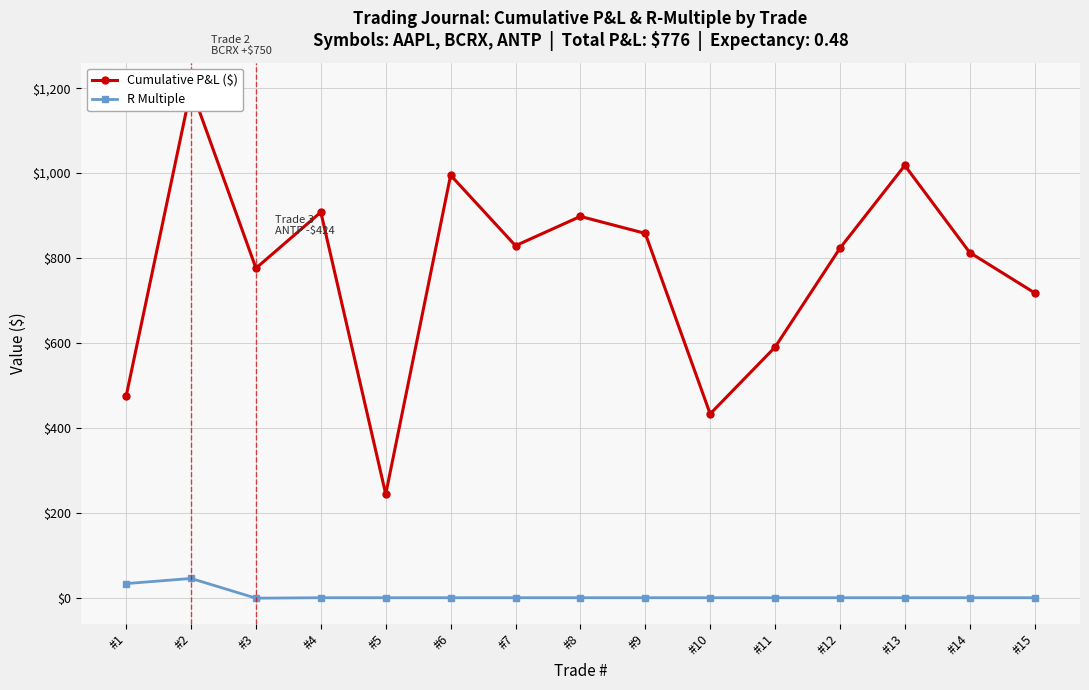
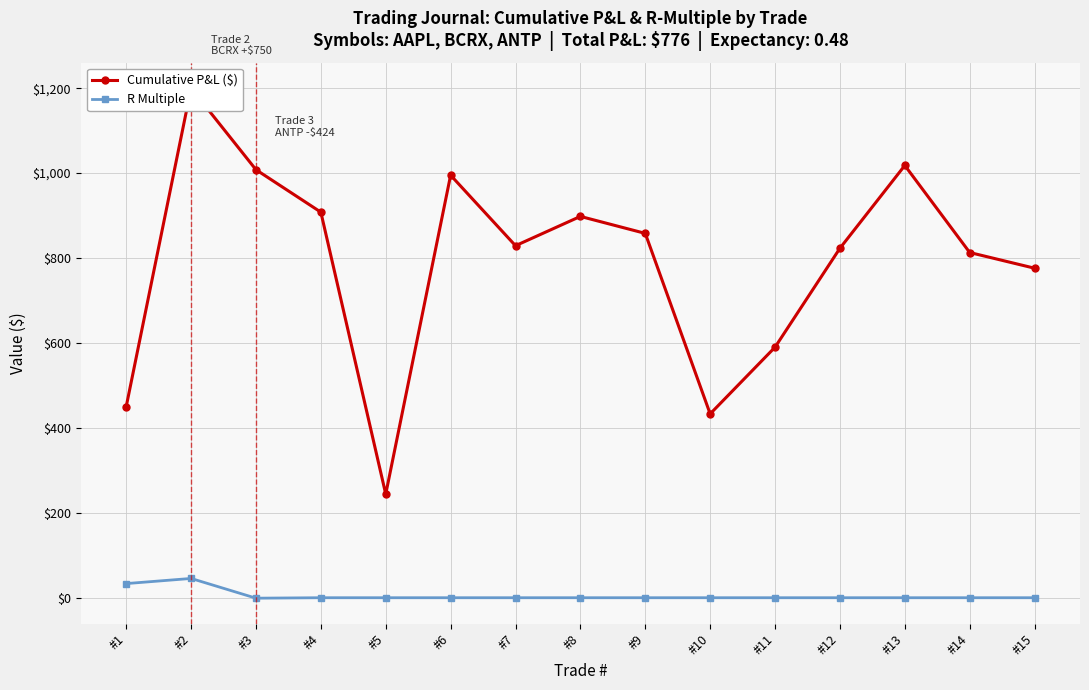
Cumulative P&L ($), #1: $480 -> $450
Cumulative P&L ($), #3: $780 -> $1,010
Cumulative P&L ($), #15: $720 -> $780
